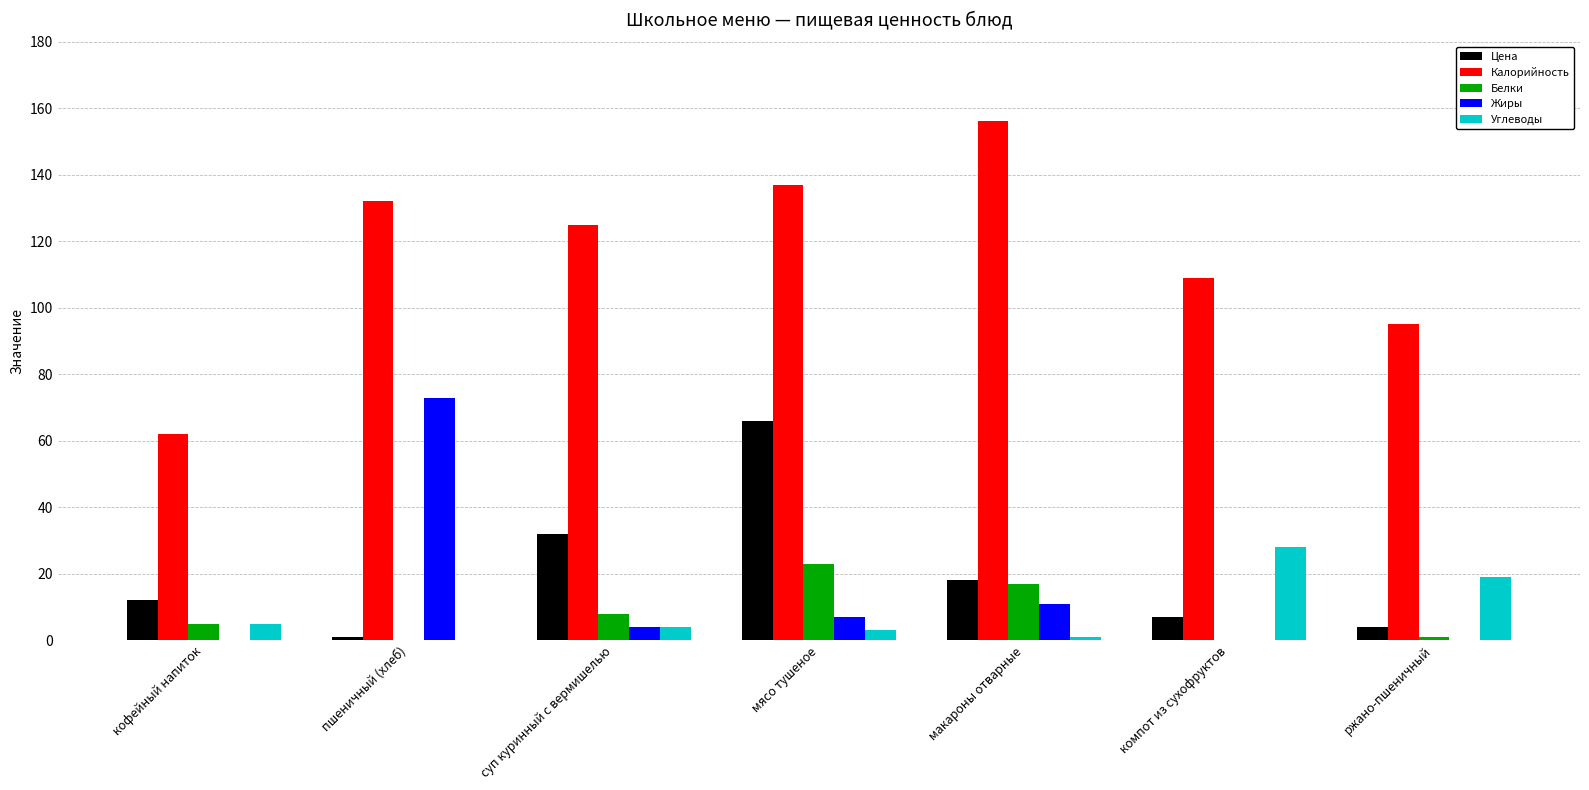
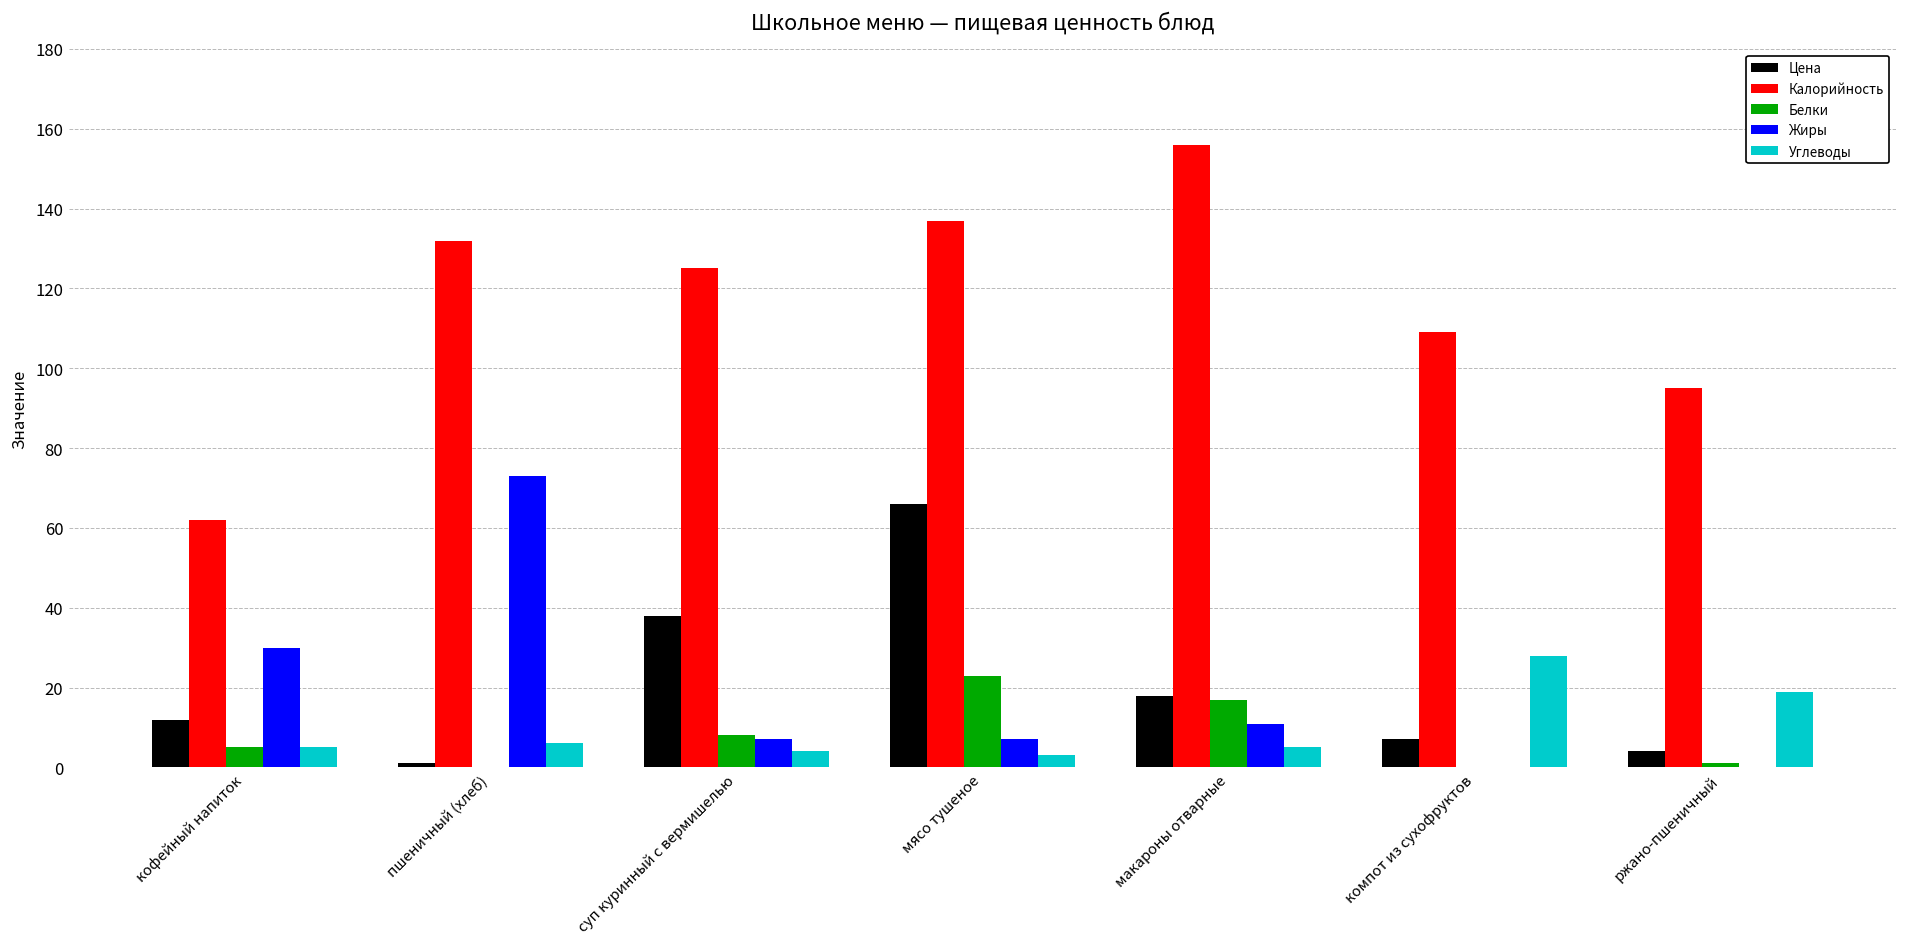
Жиры, кофейный напиток: 0 -> 30
Углеводы, пшеничный (хлеб): 0 -> 6
Цена, суп куринный с вермишелью: 32 -> 38
Жиры, суп куринный с вермишелью: 4 -> 7
Углеводы, макароны отварные: 1 -> 5
